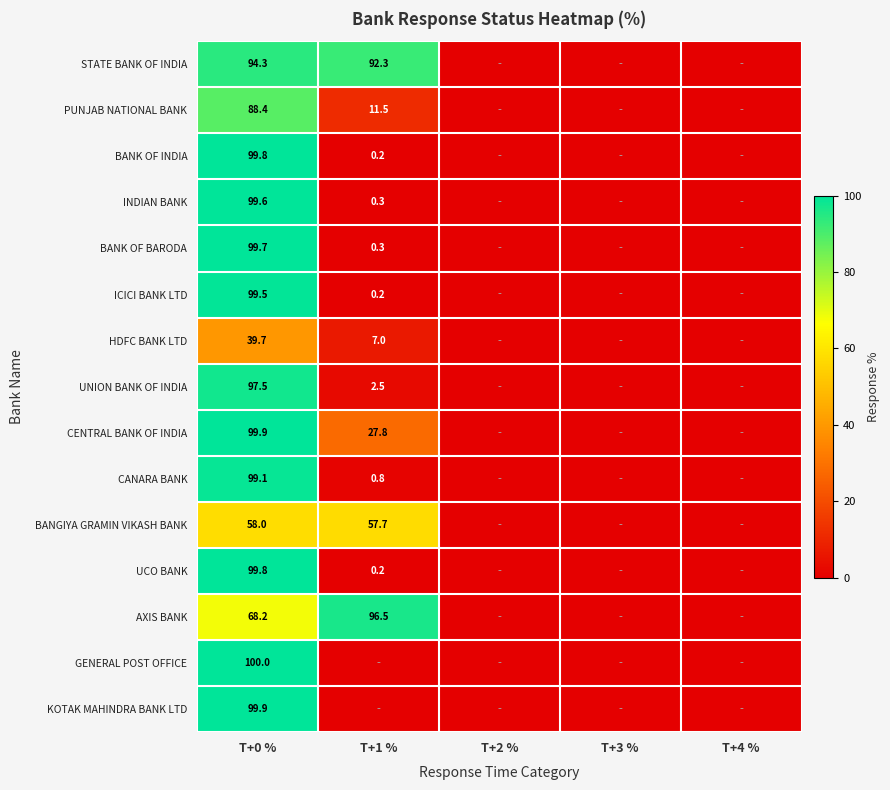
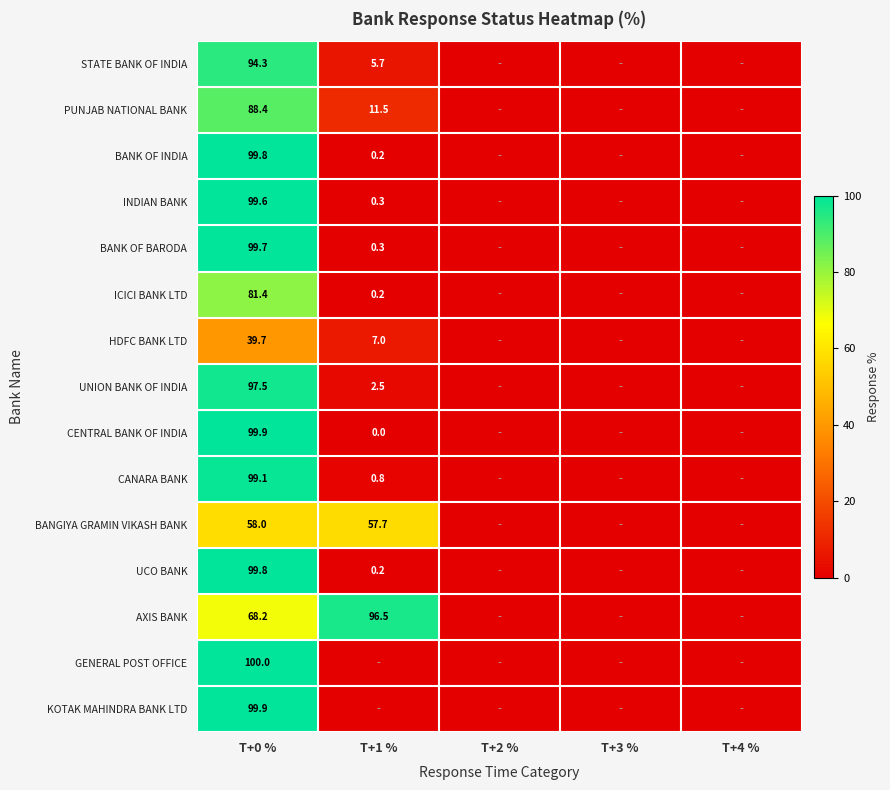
STATE BANK OF INDIA, T+1 %: 92.3 -> 5.7
ICICI BANK LTD, T+0 %: 99.5 -> 81.4
CENTRAL BANK OF INDIA, T+1 %: 27.8 -> 0.0
